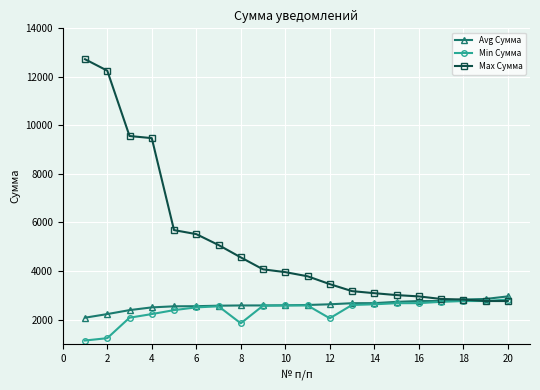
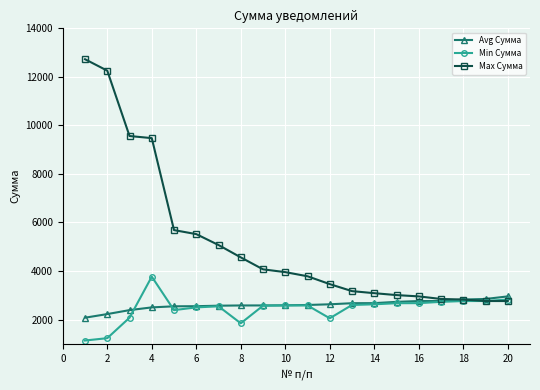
Min Сумма, 4: 2200 -> 3800
